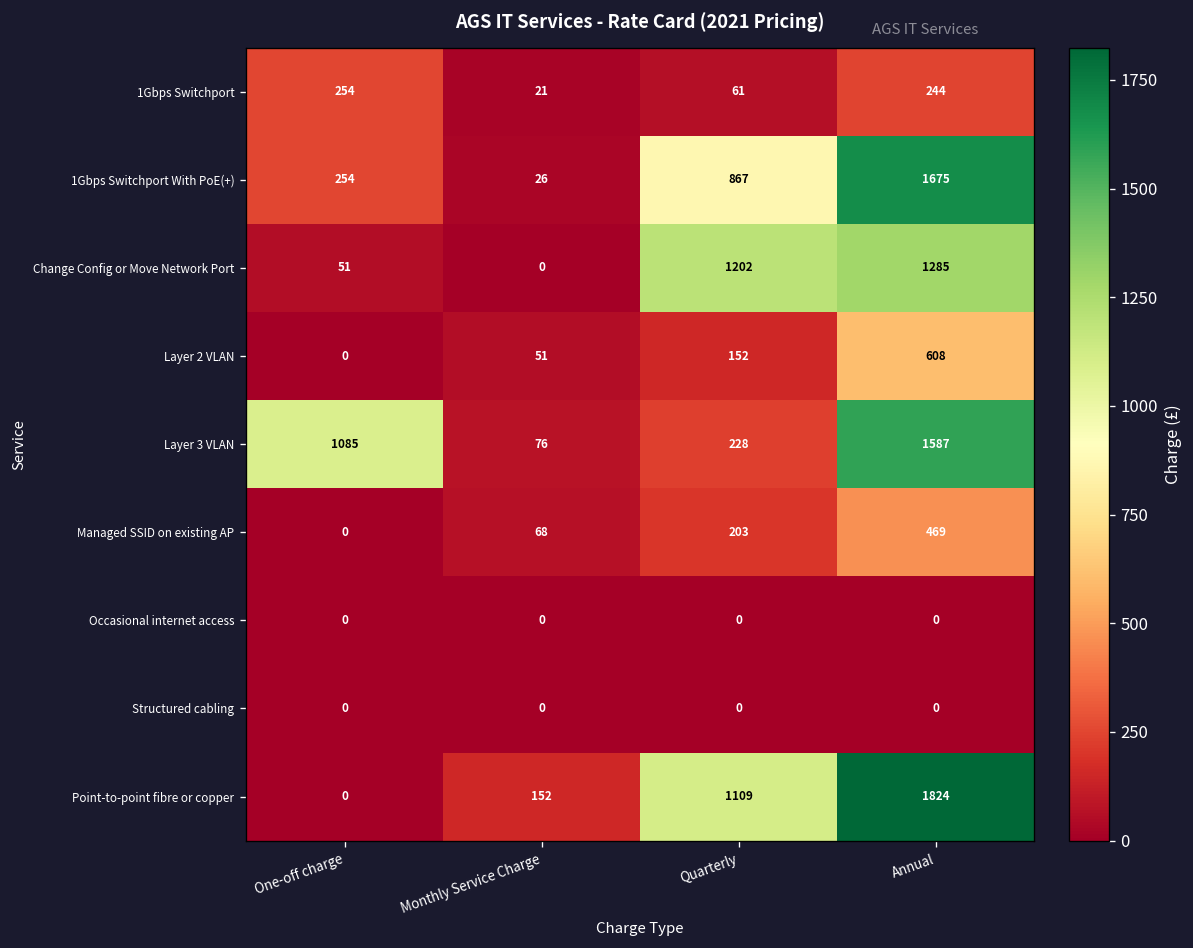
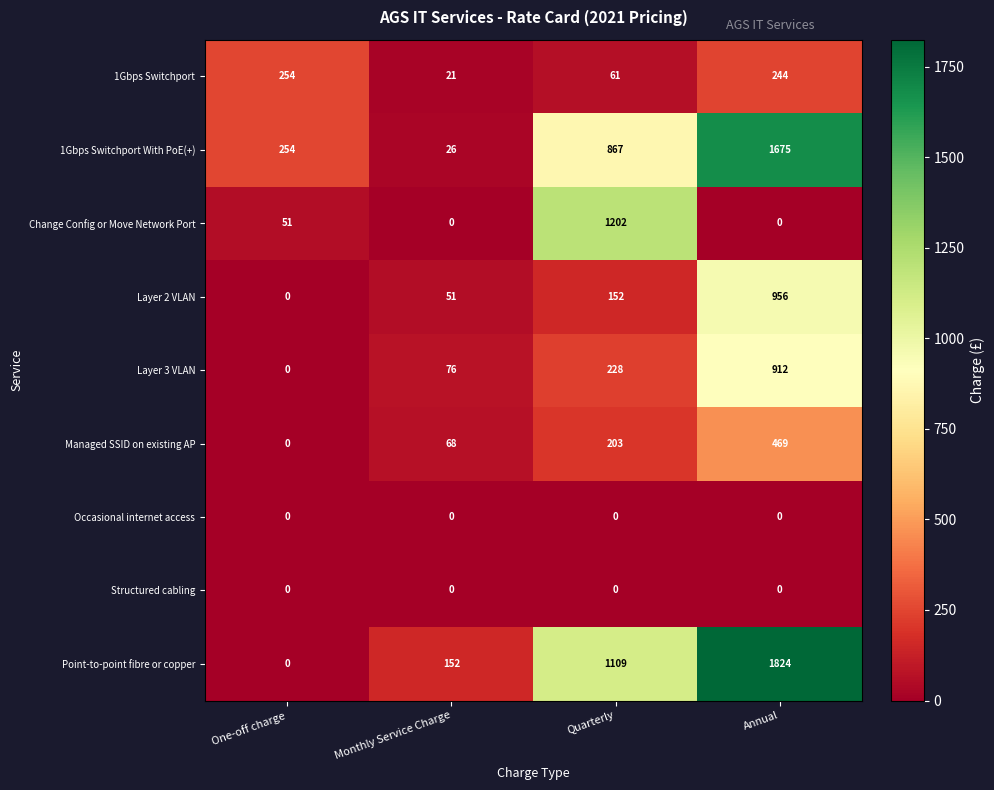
Change Config or Move Network Port, Annual: 1285 -> 0
Layer 2 VLAN, Annual: 608 -> 956
Layer 3 VLAN, One-off charge: 1085 -> 0
Layer 3 VLAN, Annual: 1587 -> 912
